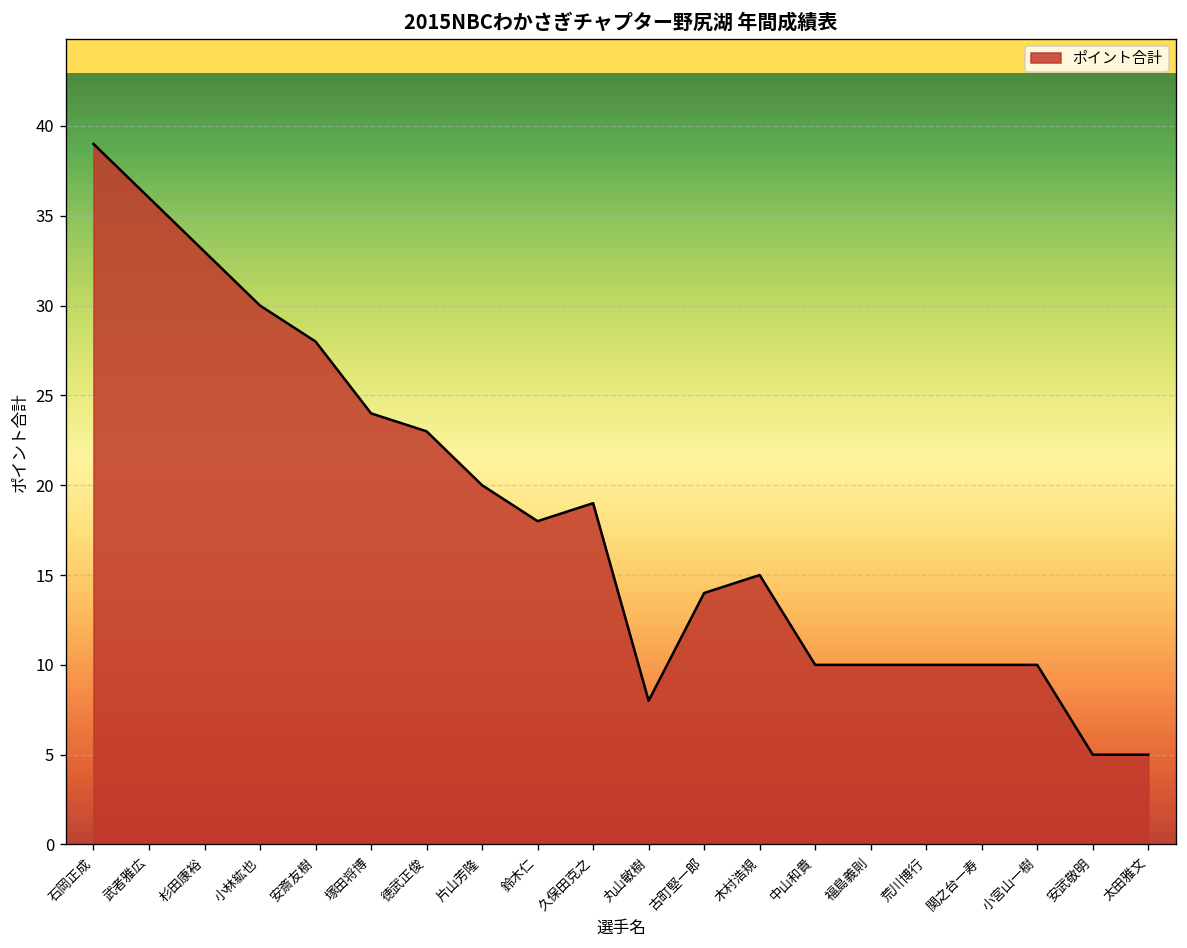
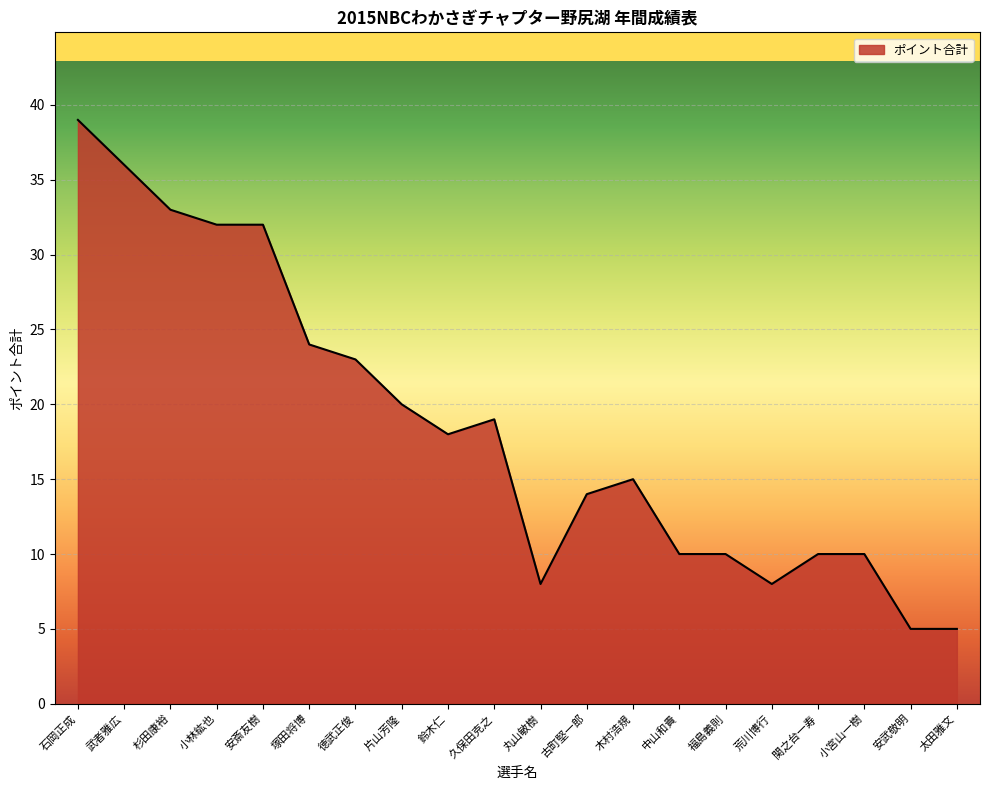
小林紘也: 30 -> 32
安斎友樹: 28 -> 32
荒川博行: 10 -> 8
